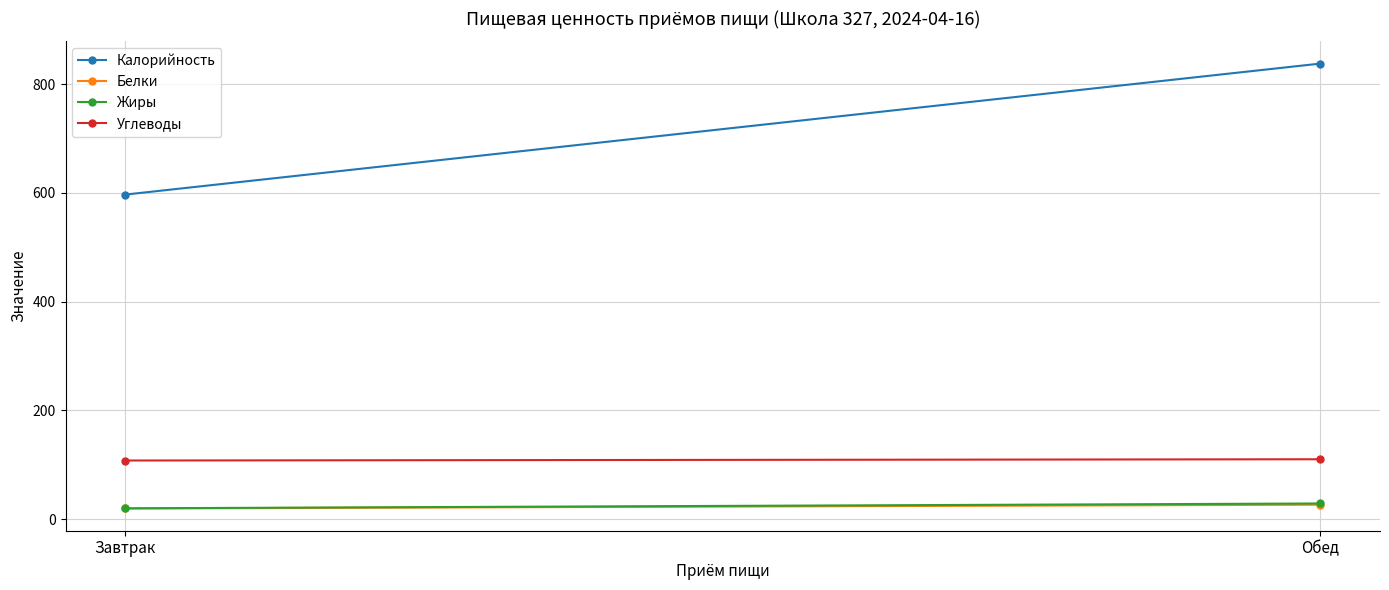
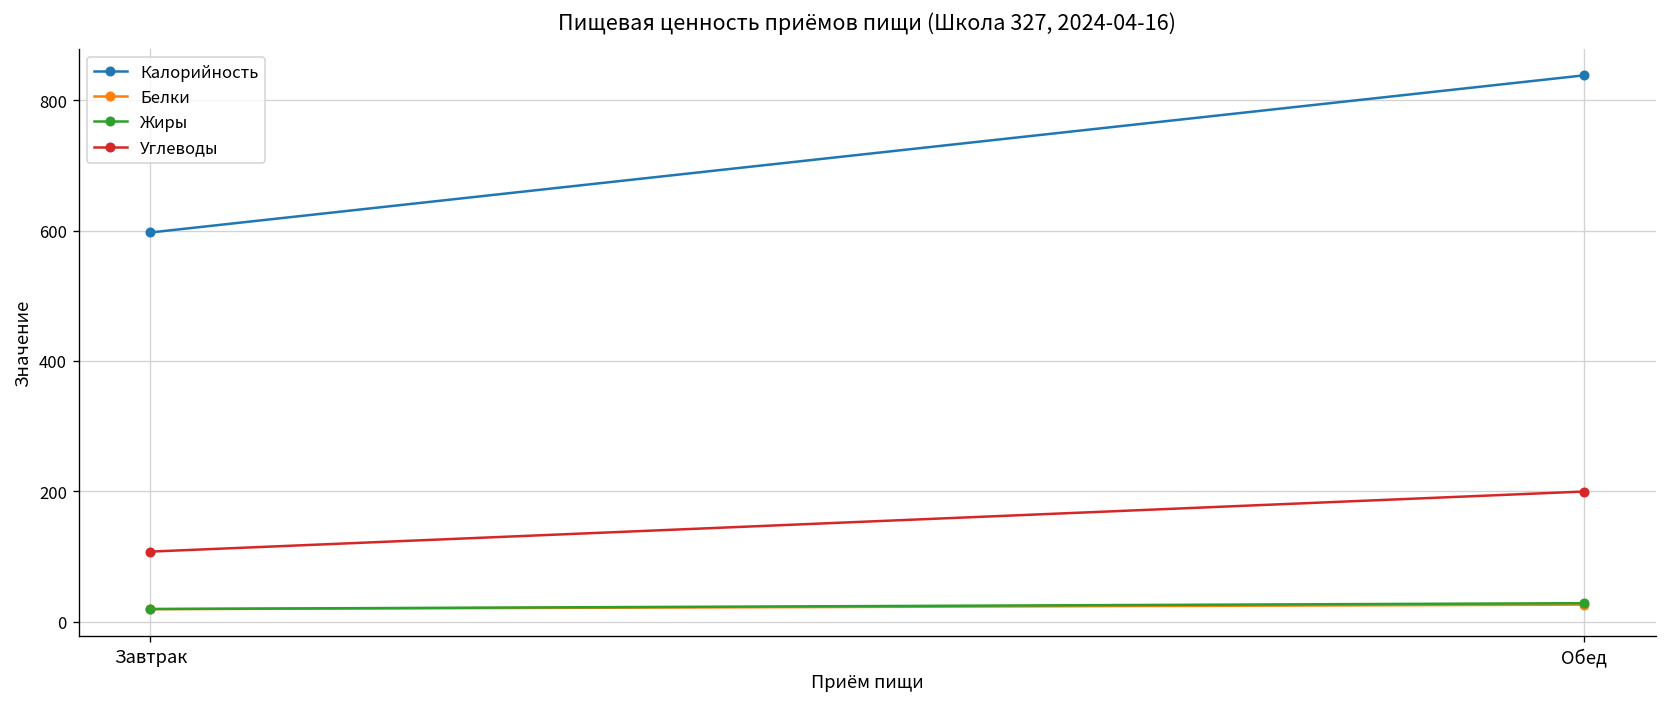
Углеводы, Обед: 110 -> 200
